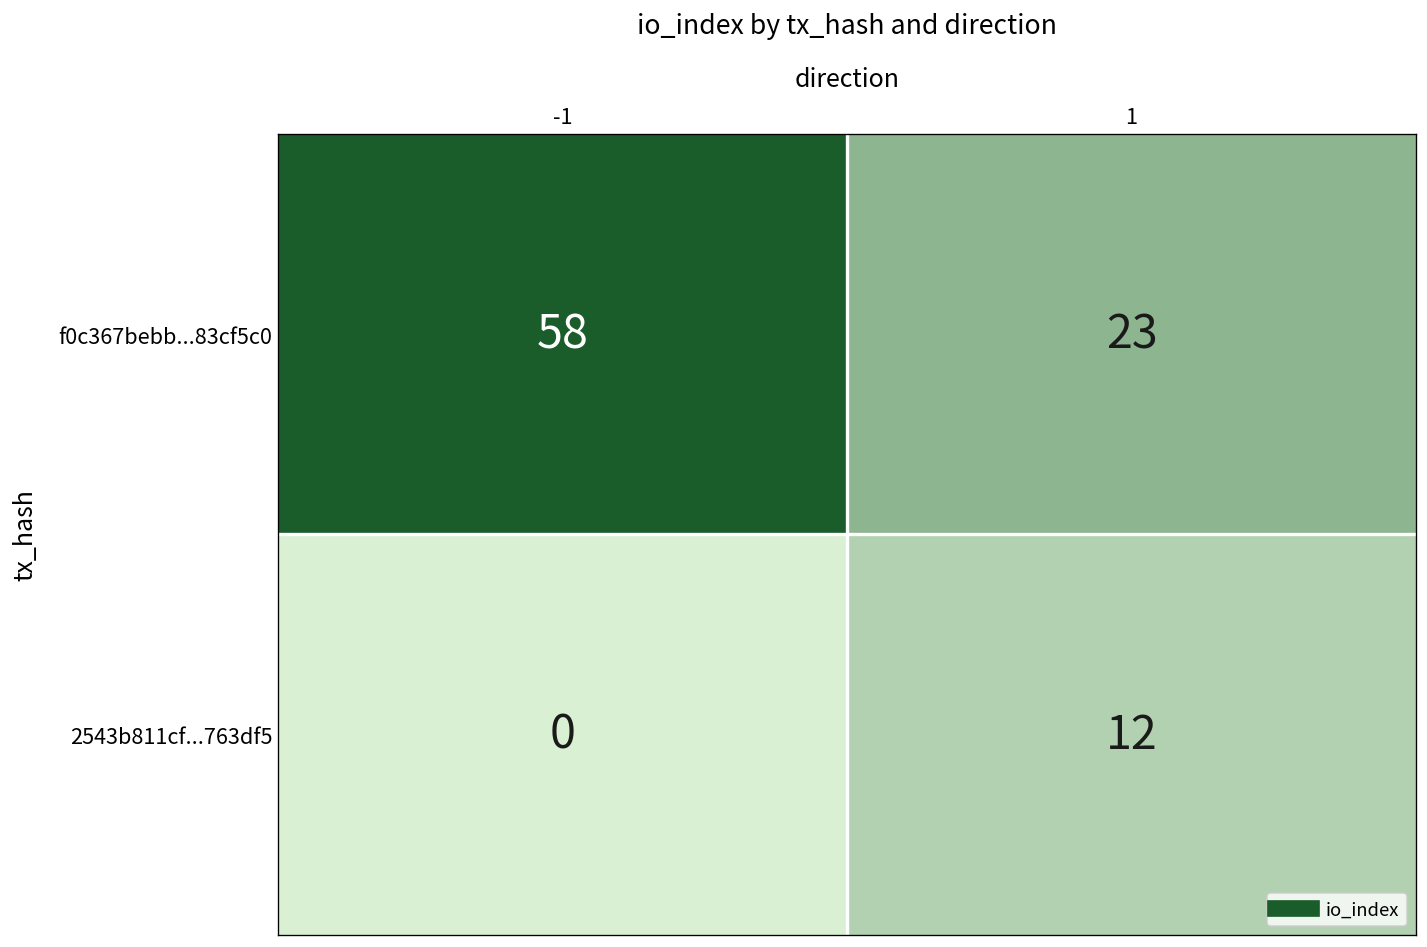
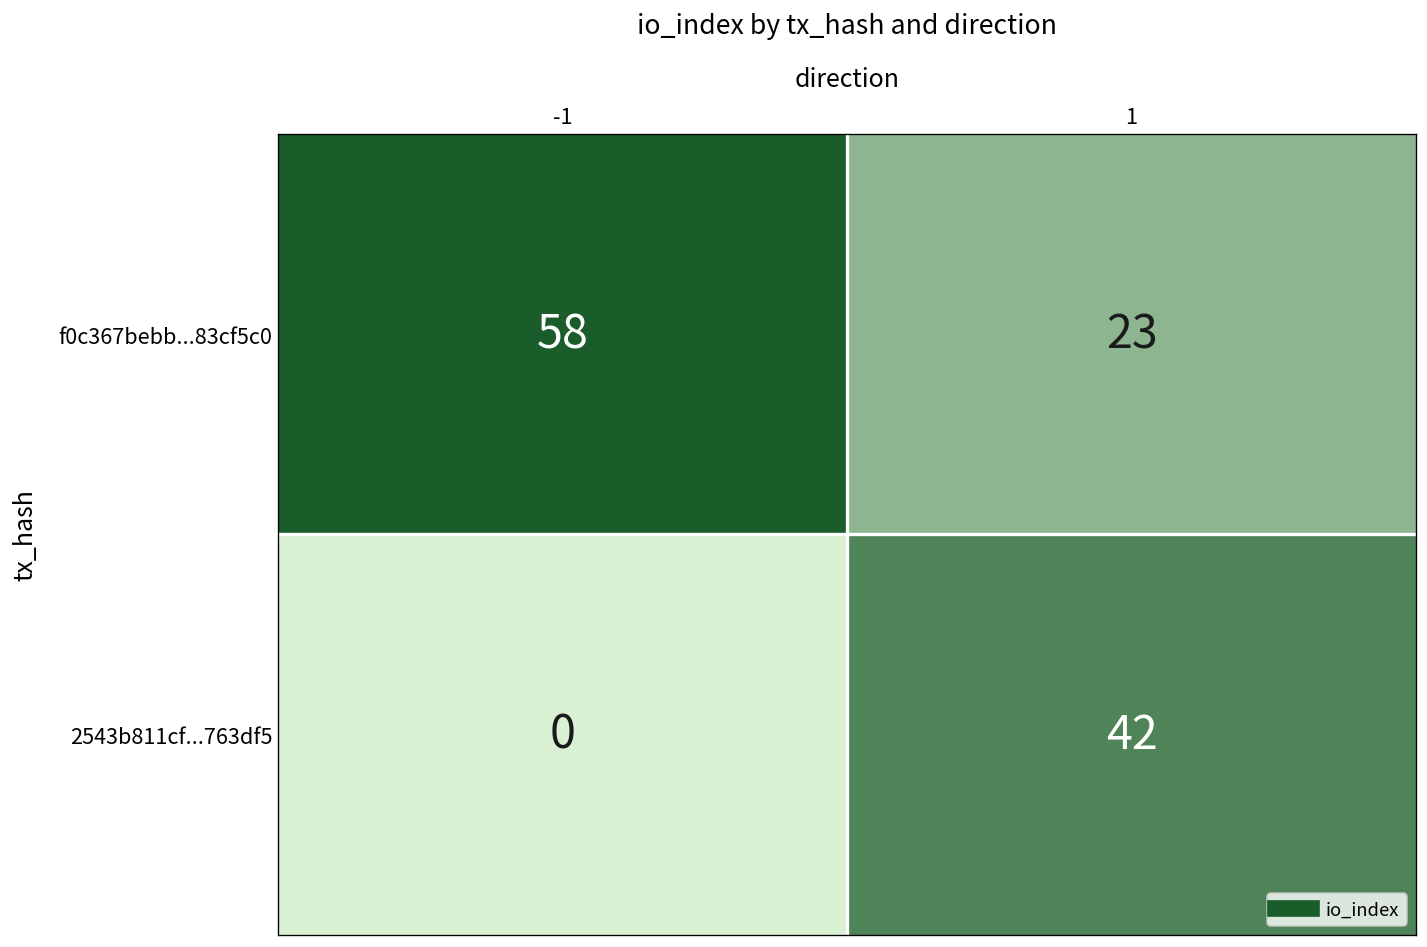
2543b811cf...763df5, 1: 12 -> 42
